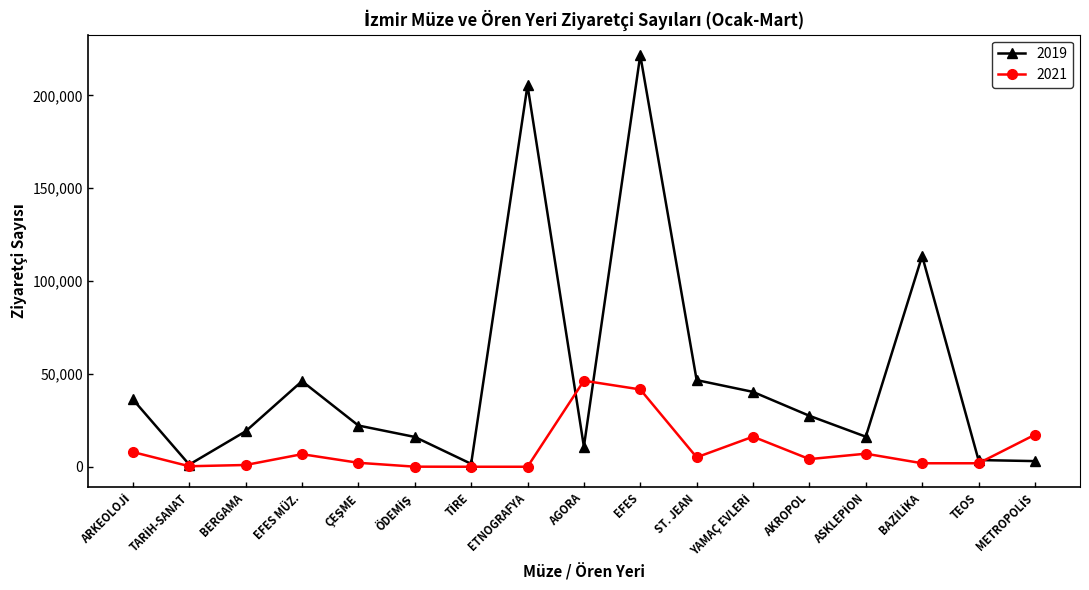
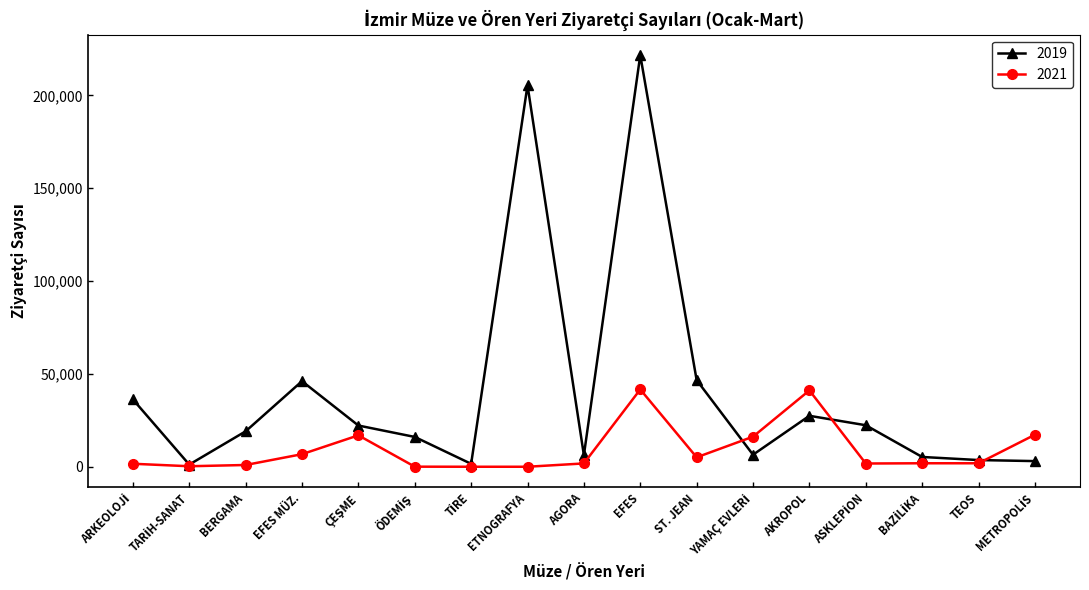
2021, ARKEOLOJİ: 8,000 -> 2,000
2021, ÇEŞME: 2,000 -> 17,000
2019, AGORA: 11,000 -> 6,000
2021, AGORA: 46,000 -> 2,000
2019, YAMAÇ EVLERİ: 40,000 -> 6,000
2021, AKROPOL: 4,000 -> 41,000
2019, ASKLEPİON: 16,000 -> 22,000
2021, ASKLEPİON: 7,000 -> 2,000
2019, BAZİLİKA: 114,000 -> 5,000
